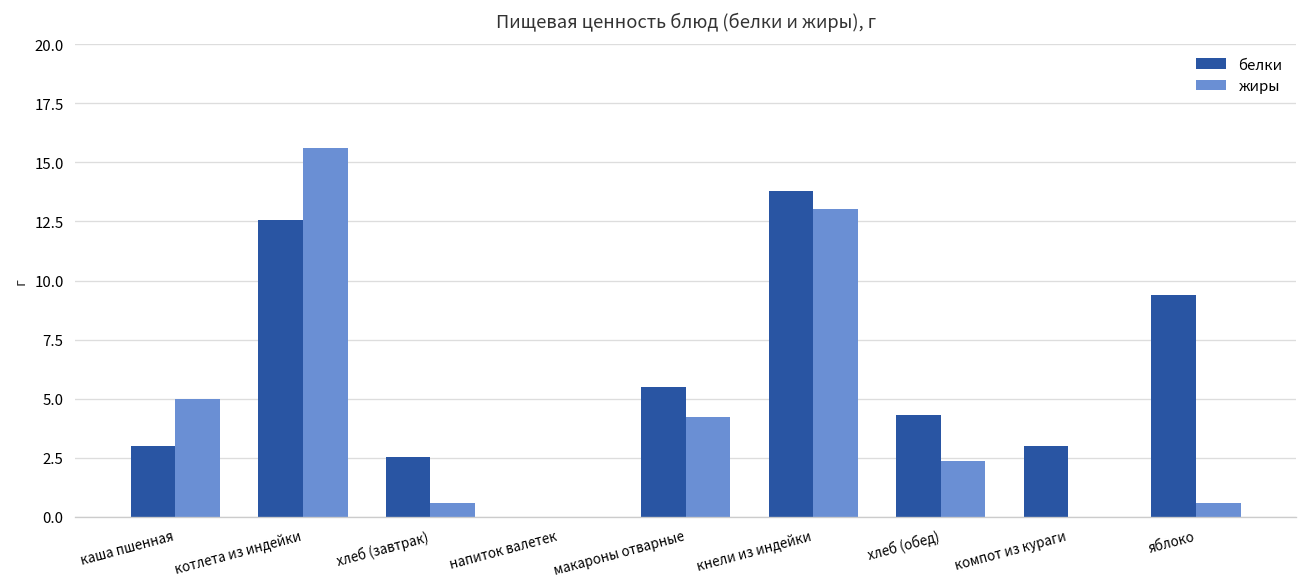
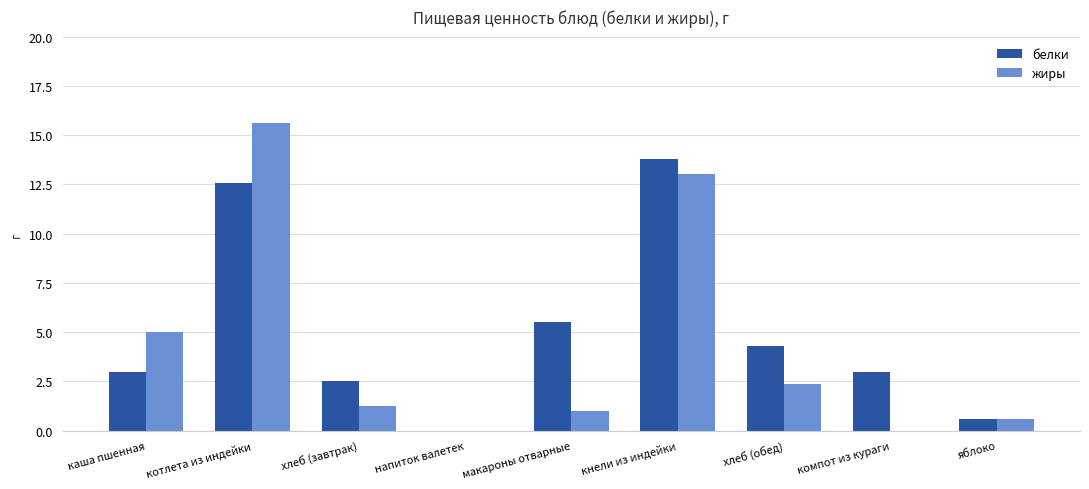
жиры, хлеб (завтрак): 0.6 -> 1.3
жиры, макароны отварные: 4.2 -> 1.0
белки, яблоко: 9.4 -> 0.6
